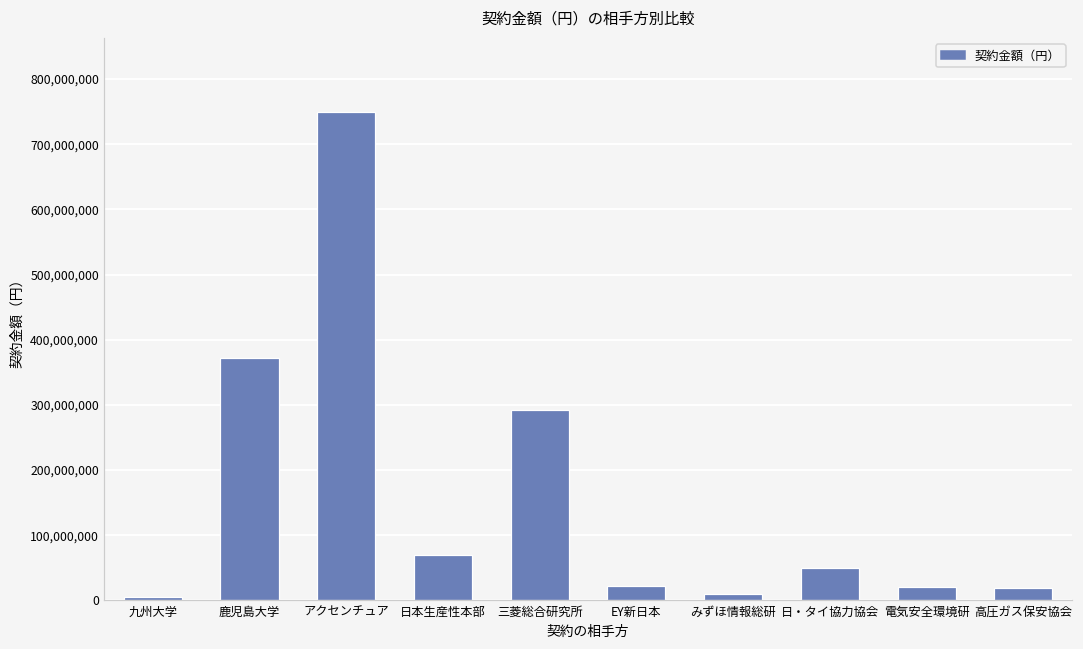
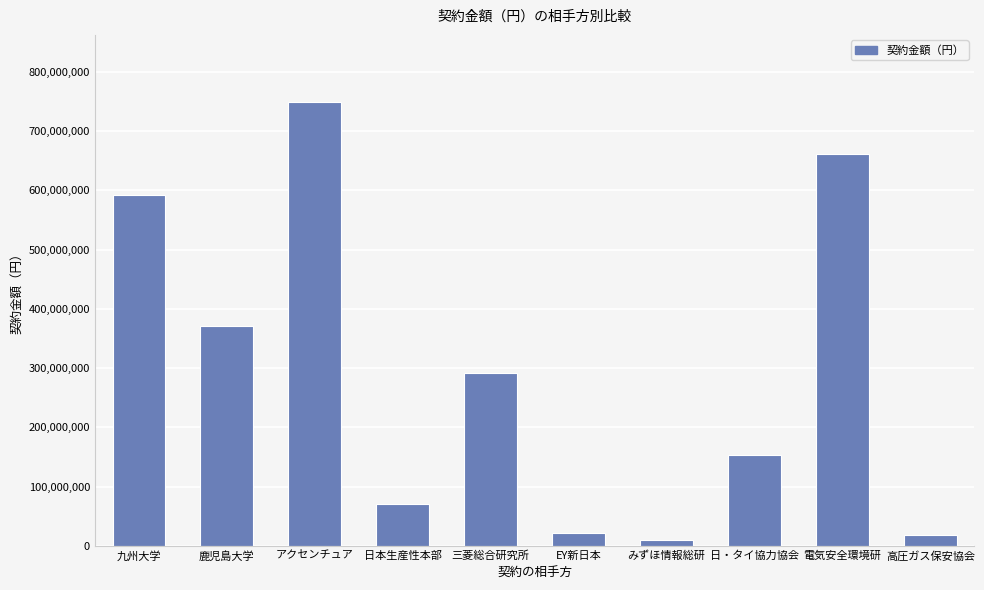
九州大学: 0 -> 590,000,000
日・タイ協力協会: 50,000,000 -> 150,000,000
電気安全環境研: 20,000,000 -> 660,000,000
